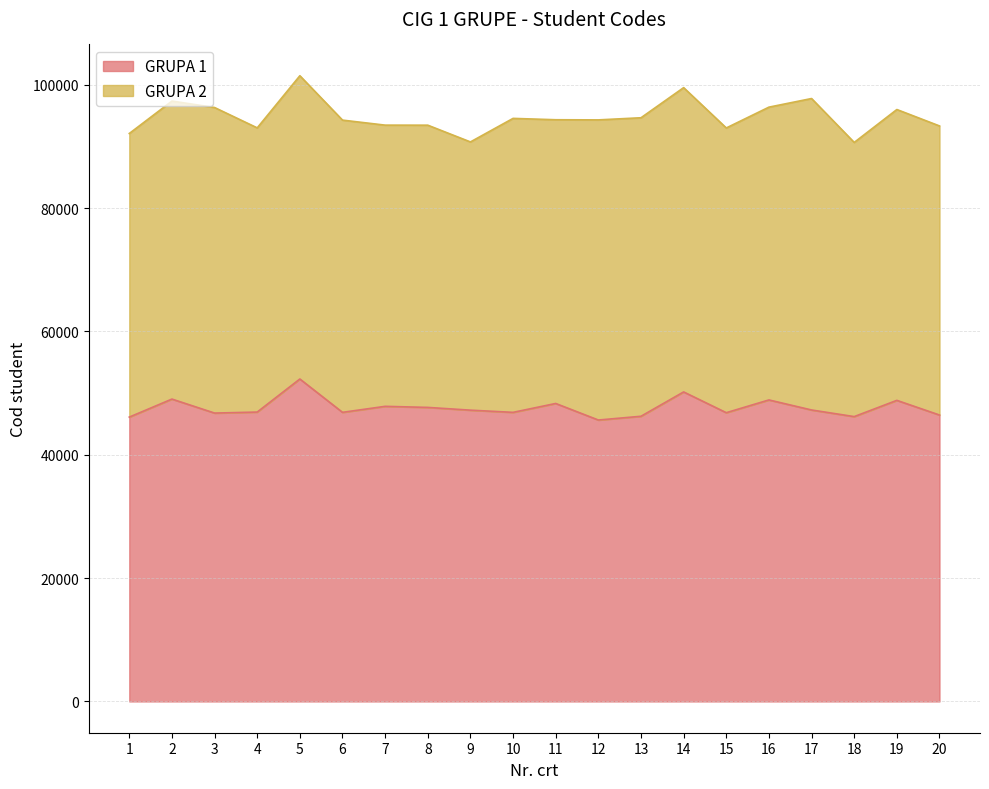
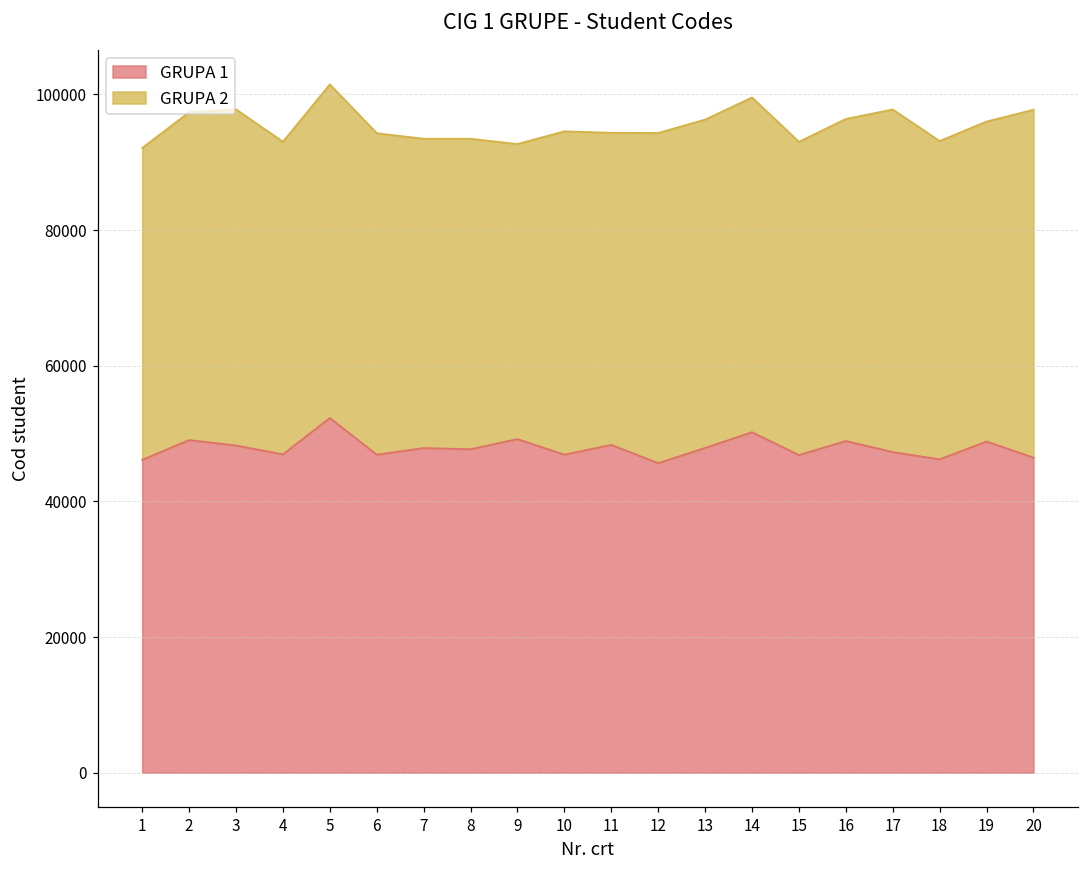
GRUPA 1, 3: 47000 -> 48000
GRUPA 1, 9: 47000 -> 49000
GRUPA 1, 13: 46000 -> 48000
GRUPA 2, 18: 44000 -> 47000
GRUPA 2, 20: 47000 -> 51000
